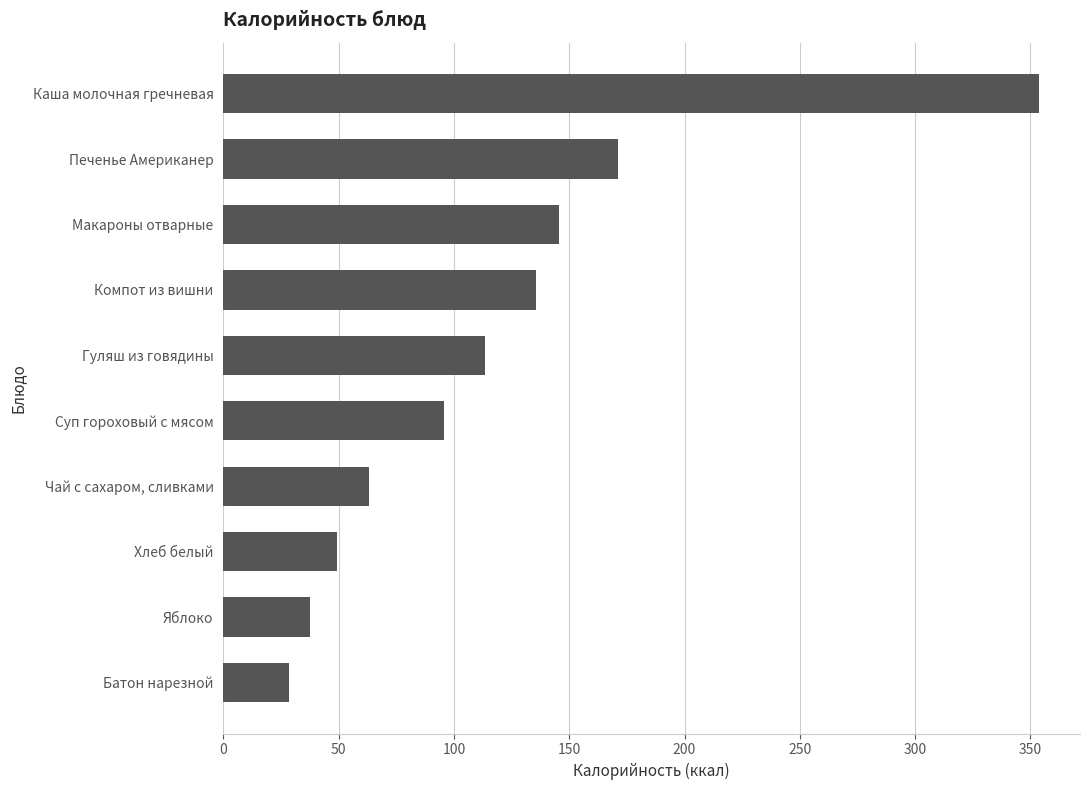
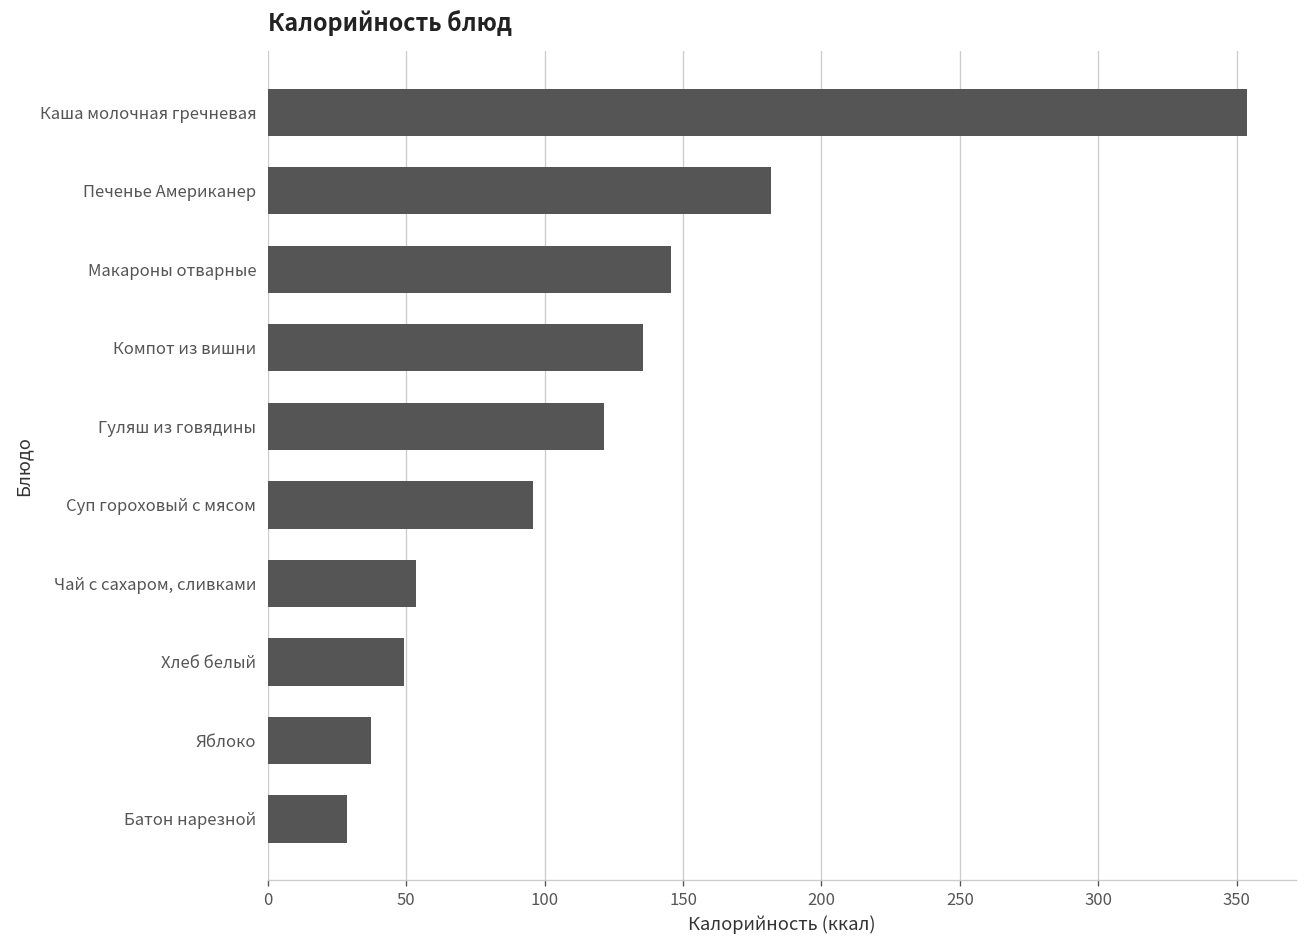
Печенье Американер: 171 -> 182
Гуляш из говядины: 113 -> 122
Чай с сахаром, сливками: 63 -> 54
